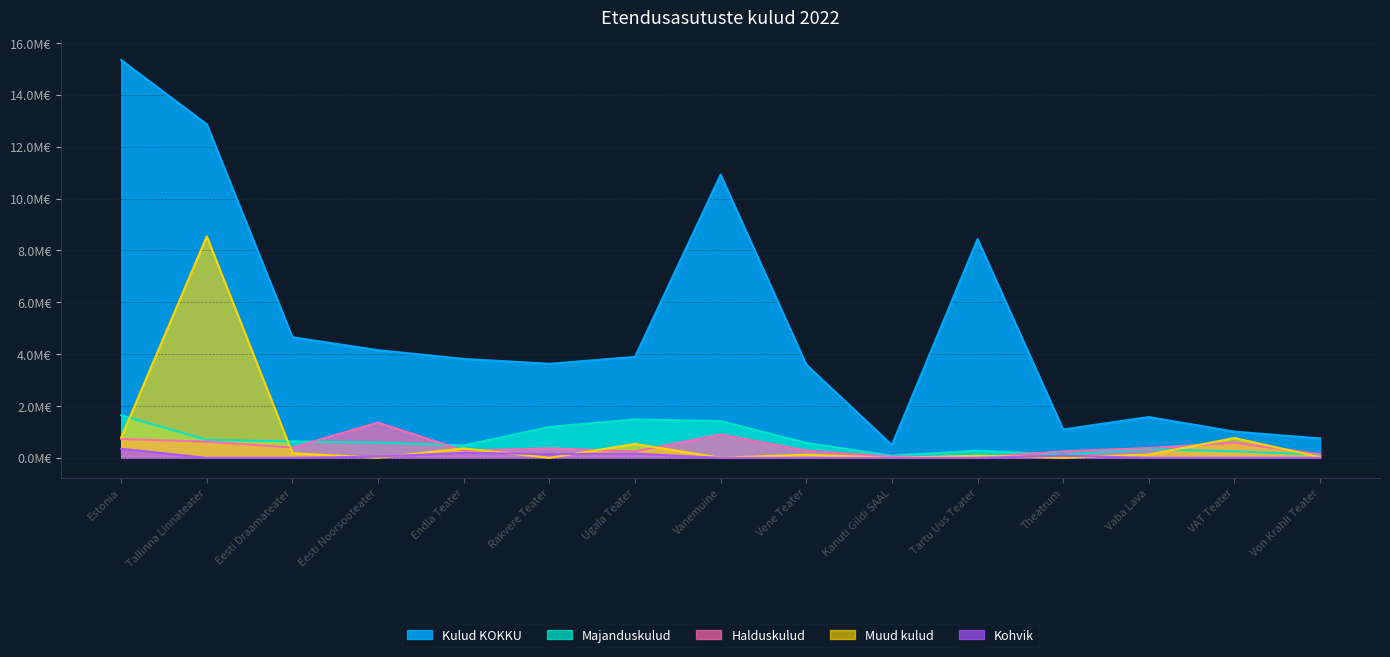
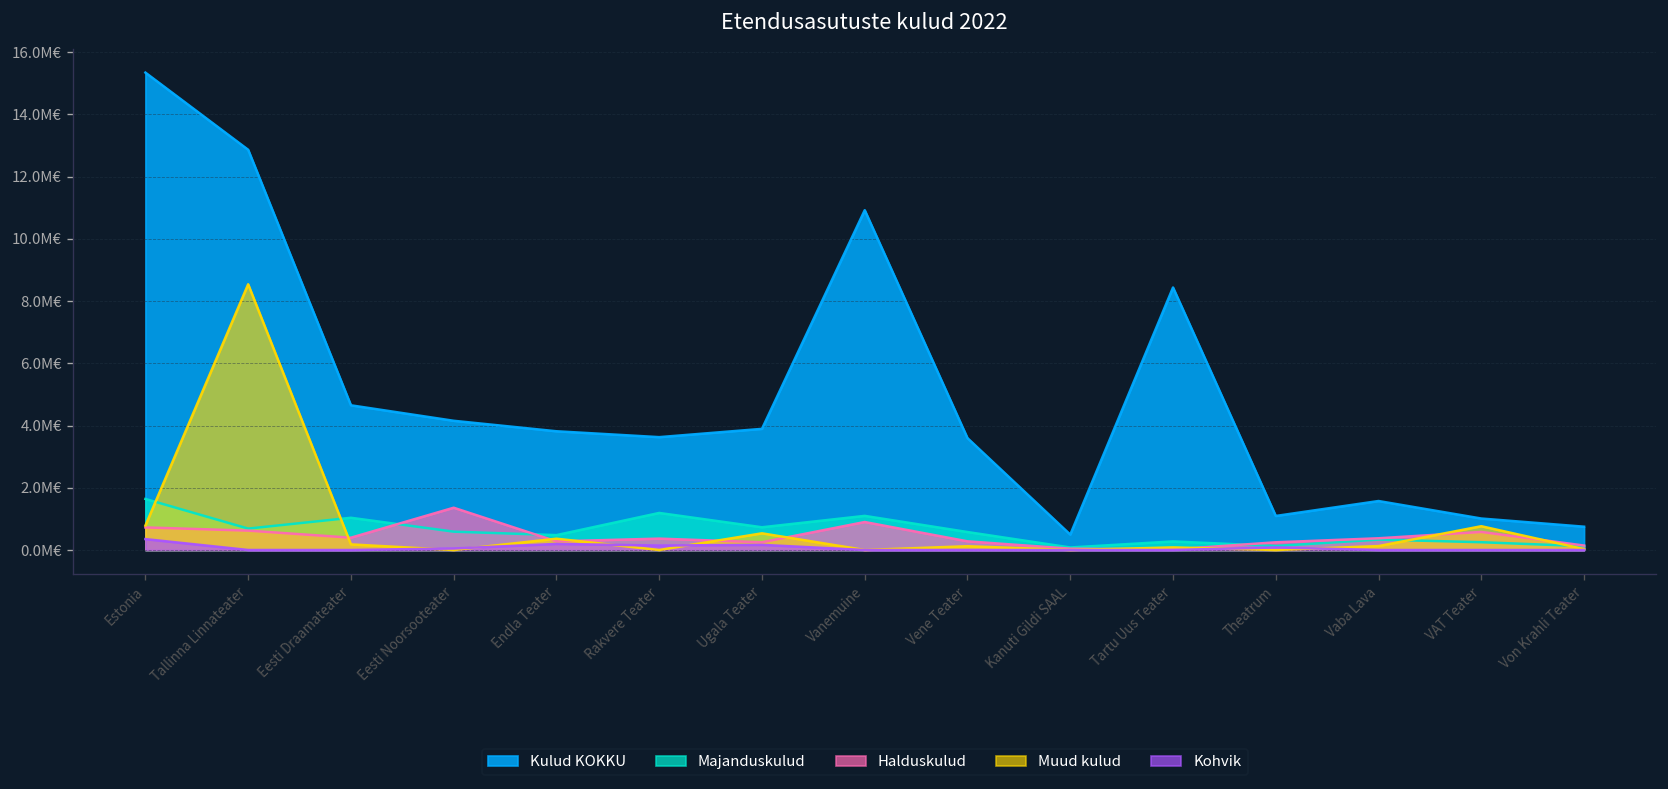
Majanduskulud, Eesti Draamateater: 0.6M€ -> 1.0M€
Majanduskulud, Ugala Teater: 1.5M€ -> 0.7M€
Majanduskulud, Vanemuine: 1.4M€ -> 1.1M€
